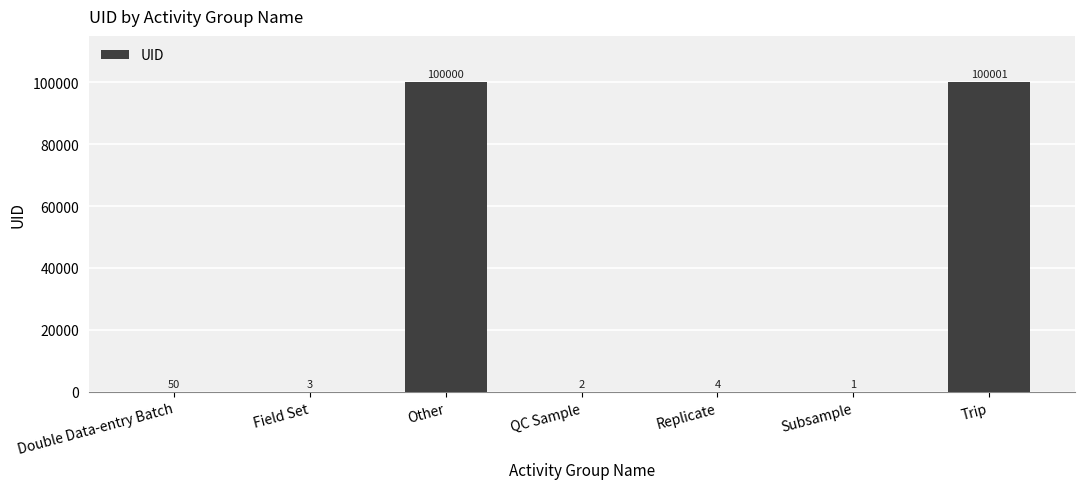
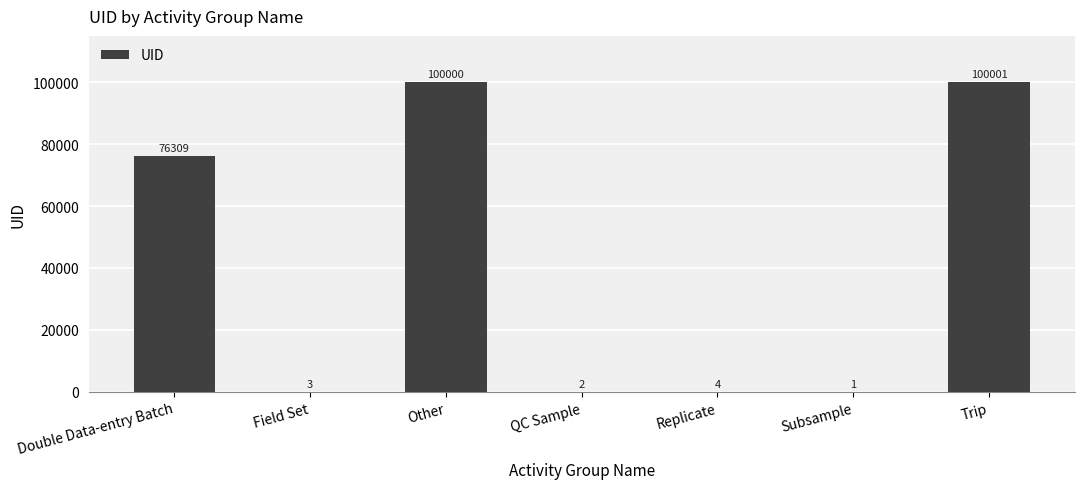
Double Data-entry Batch: 50 -> 76309
